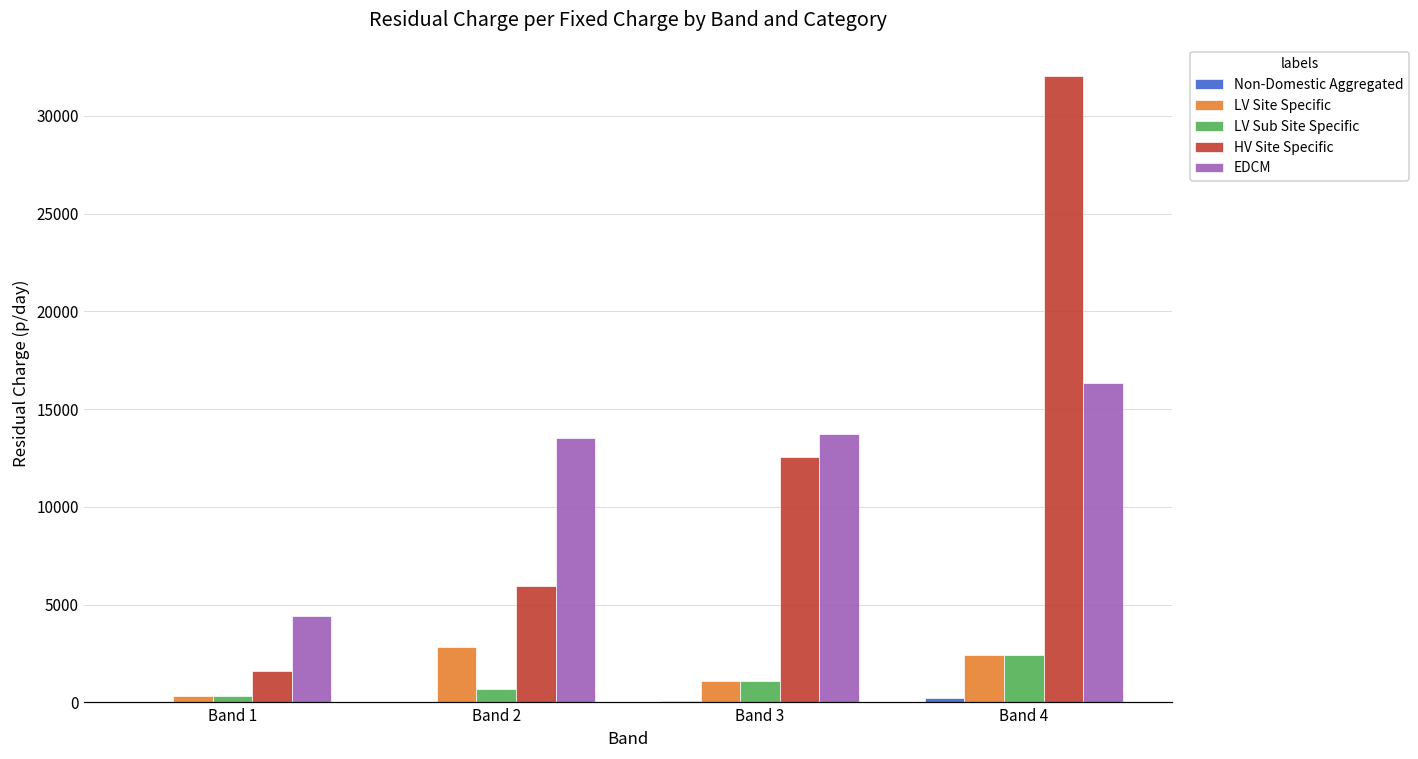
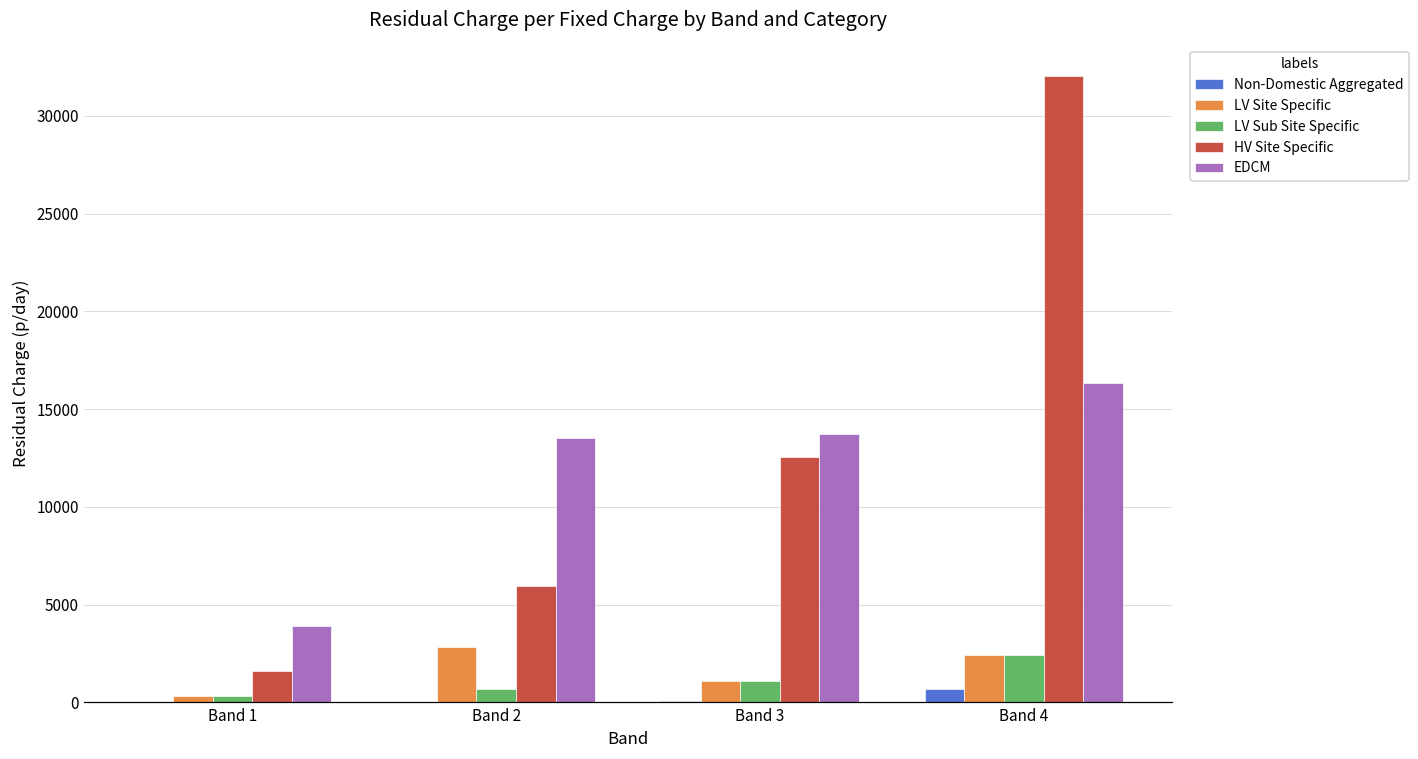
EDCM, Band 1: 4400 -> 3900
Non-Domestic Aggregated, Band 4: 200 -> 700
